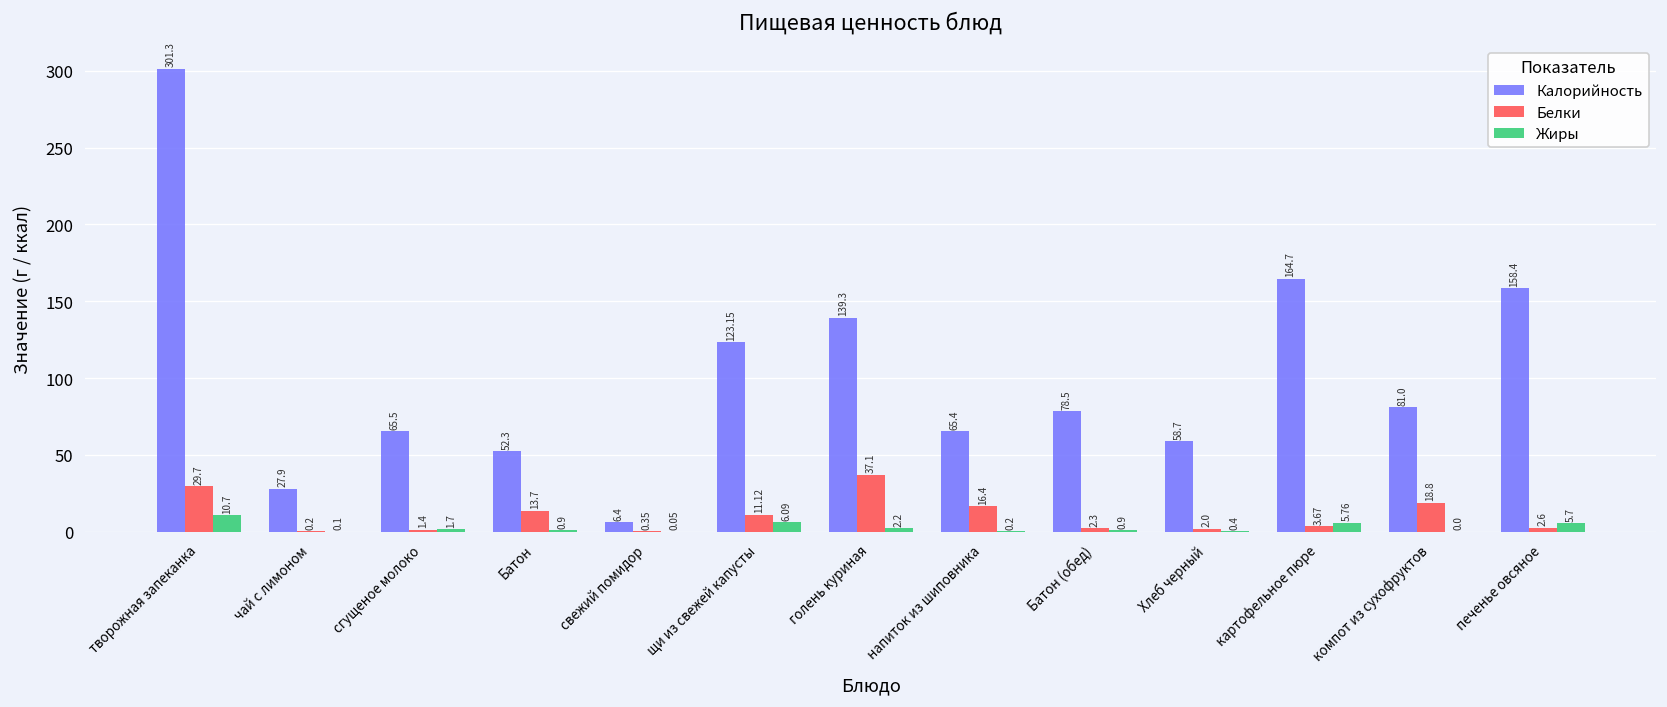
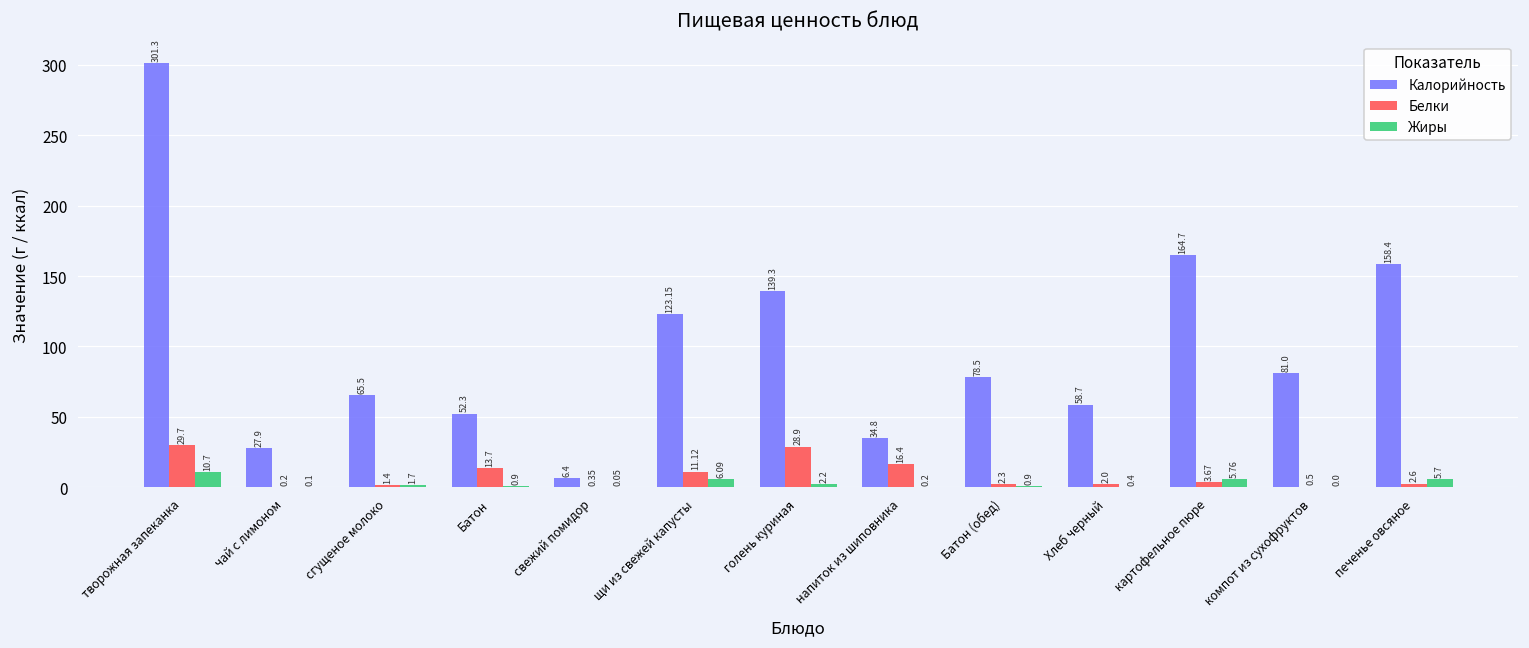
Белки, голень куриная: 37.1 -> 28.9
Калорийность, напиток из шиповника: 65.4 -> 34.8
Белки, компот из сухофруктов: 18.8 -> 0.5
